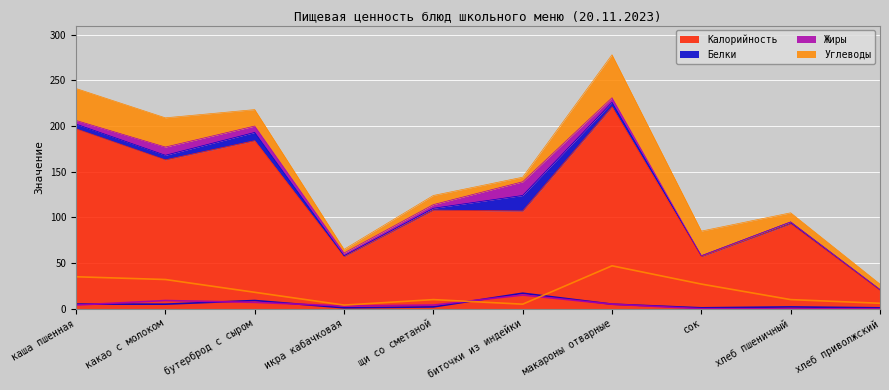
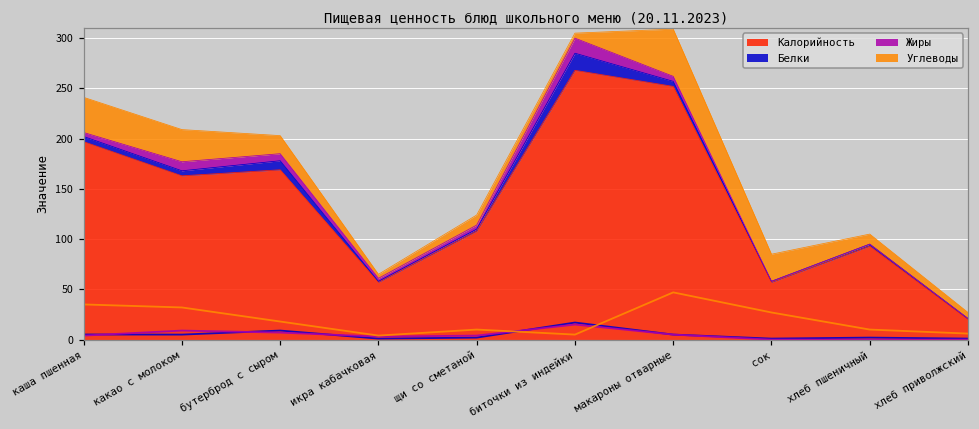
Калорийность, бутерброд с сыром: 180 -> 170
Калорийность, биточки из индейки: 110 -> 270
Калорийность, макароны отварные: 220 -> 250
